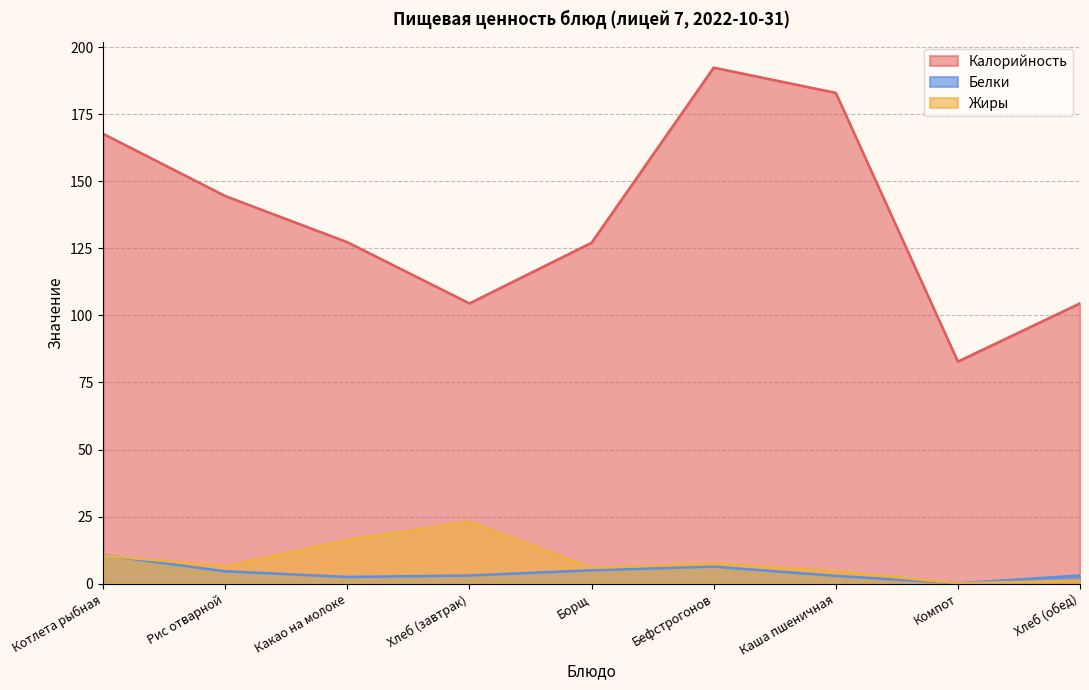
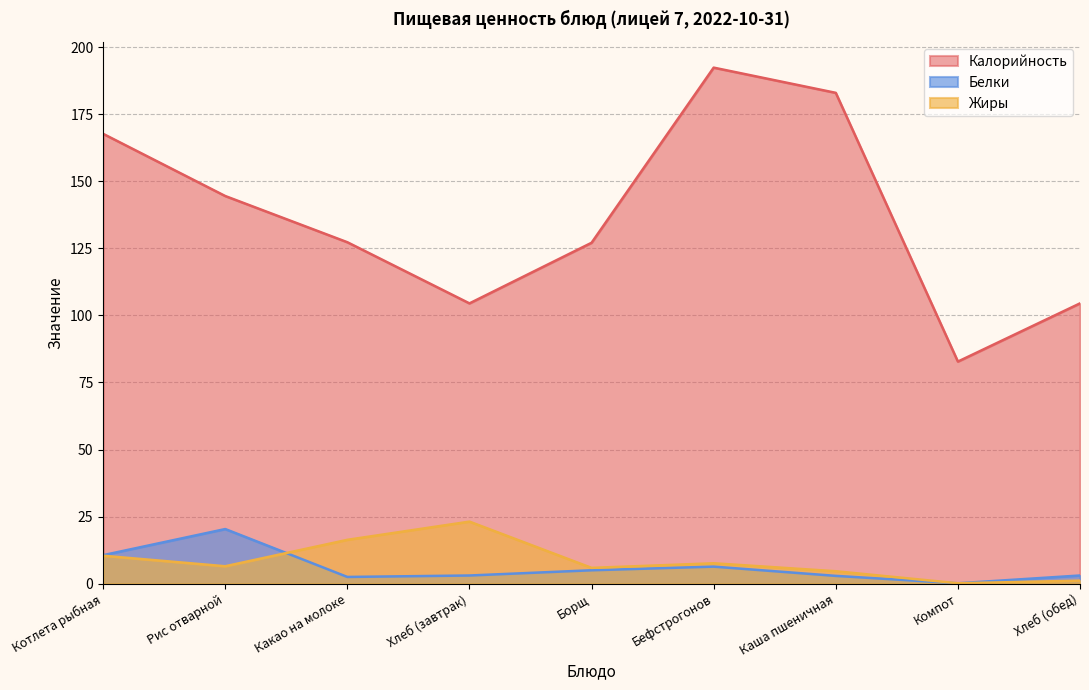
Белки, Рис отварной: 5 -> 20
